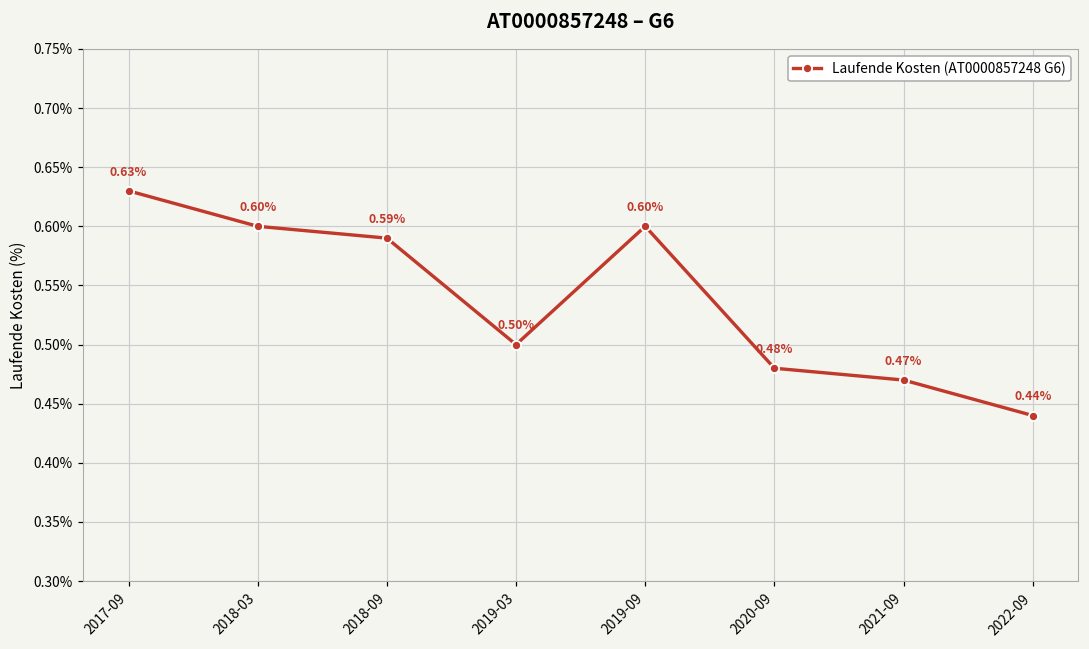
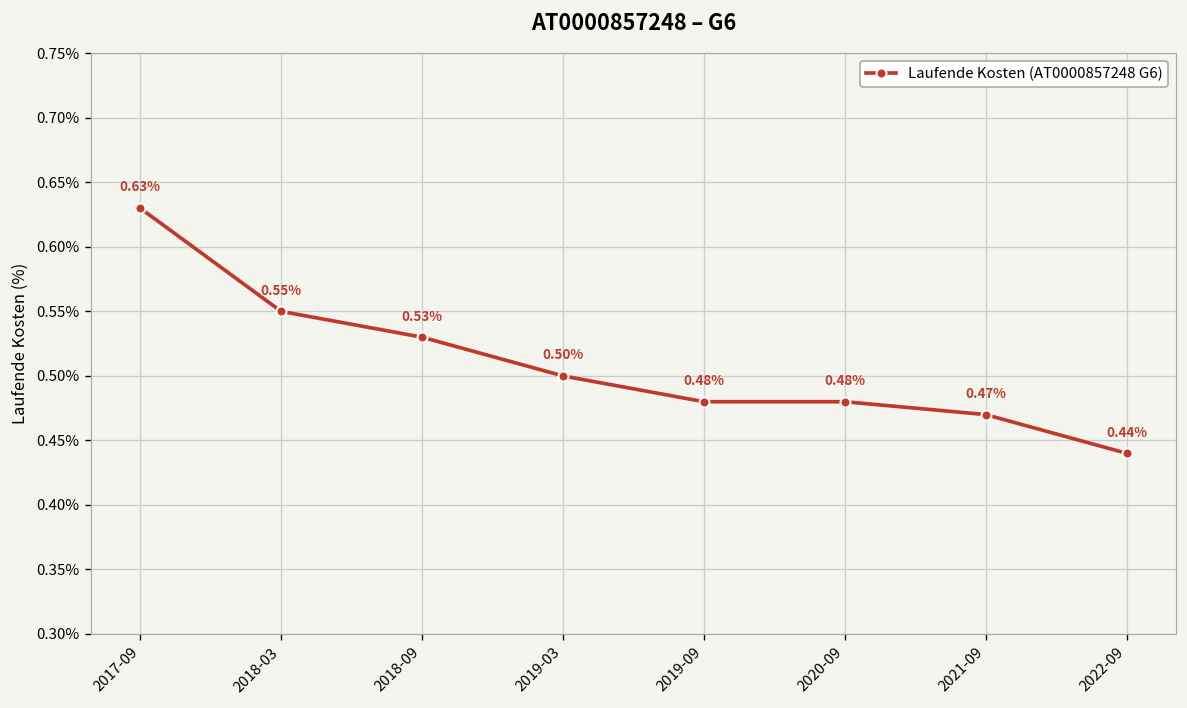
2018-03: 0.60% -> 0.55%
2018-09: 0.59% -> 0.53%
2019-09: 0.60% -> 0.48%
